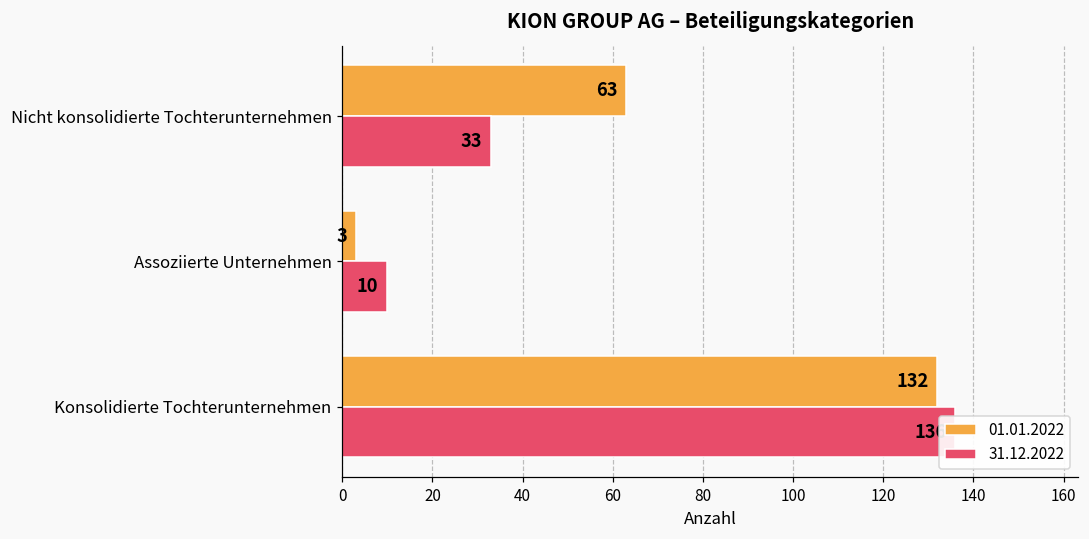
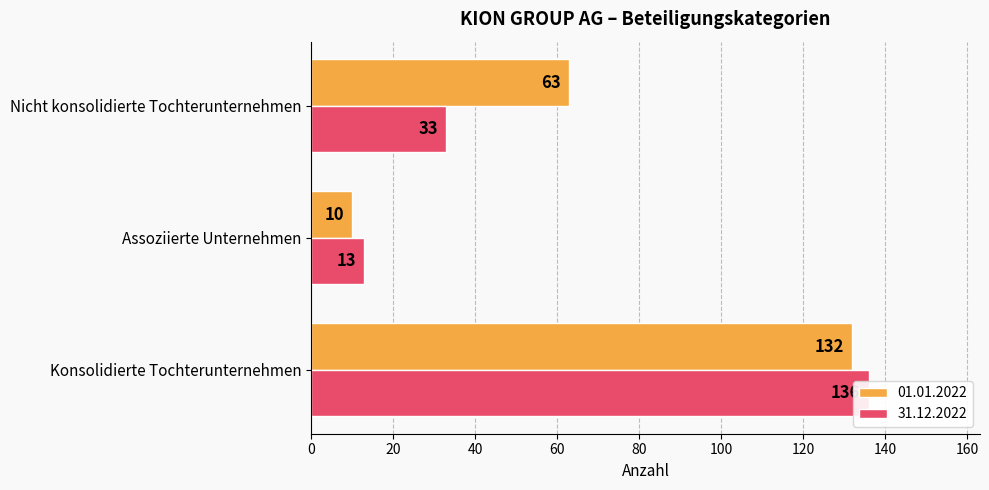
01.01.2022, Assoziierte Unternehmen: 3 -> 10
31.12.2022, Assoziierte Unternehmen: 10 -> 13
